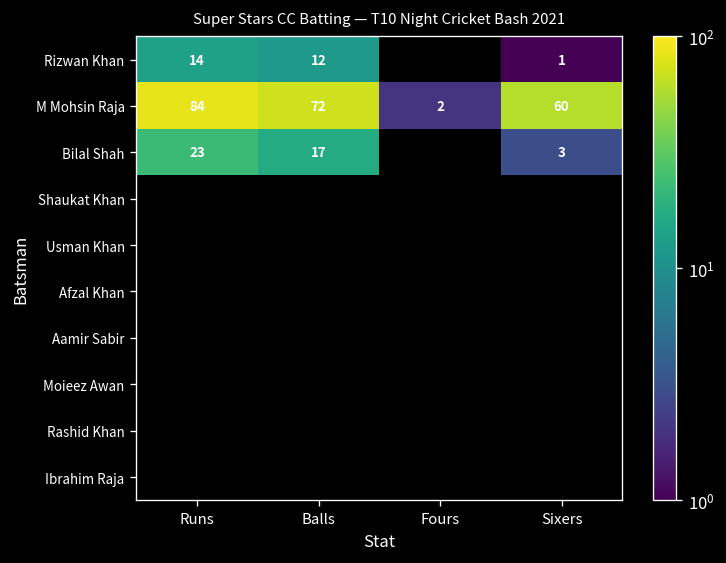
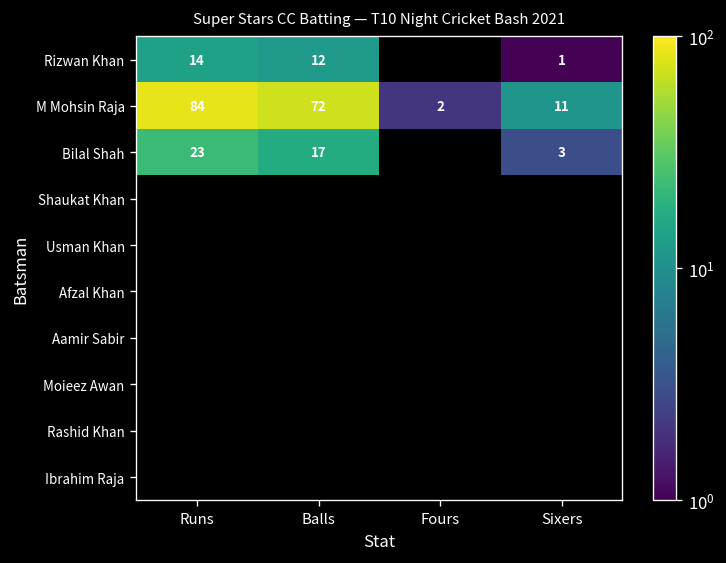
M Mohsin Raja, Sixers: 60 -> 11
